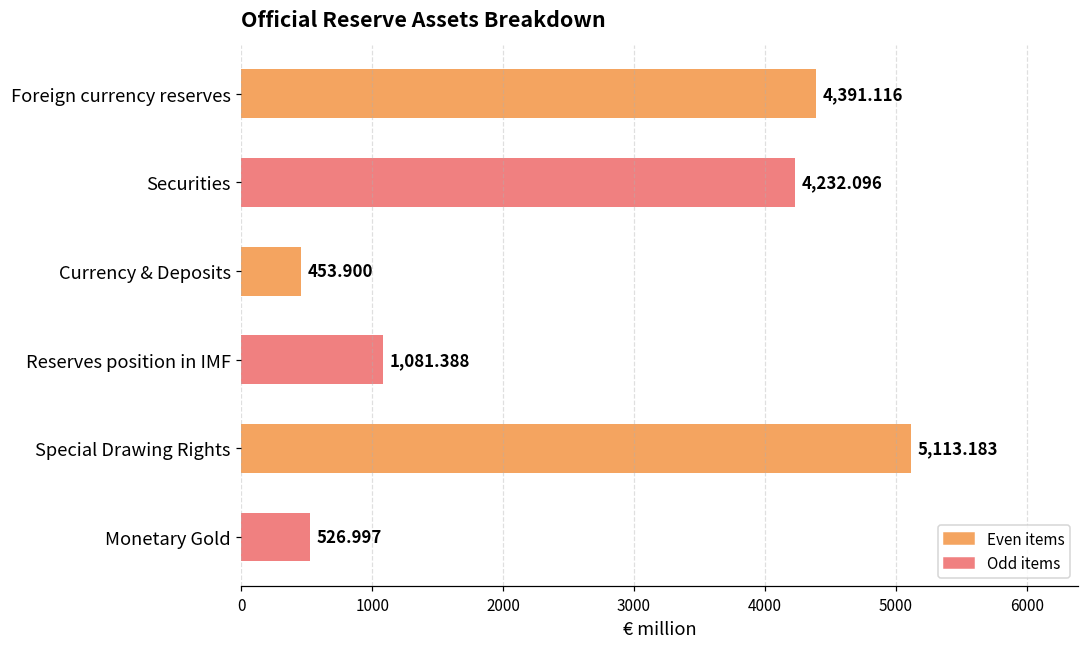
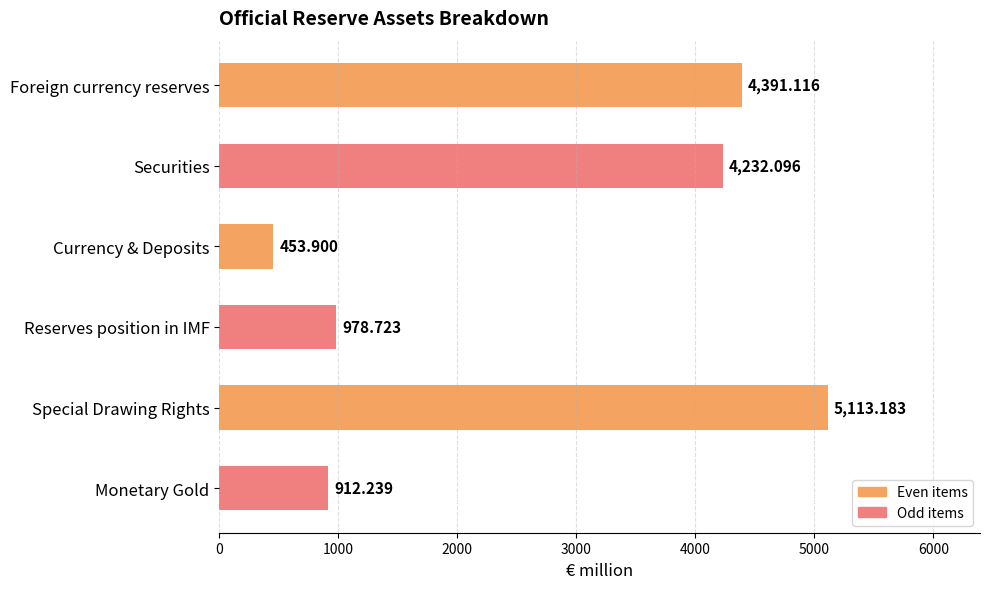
Reserves position in IMF: 1,081.388 -> 978.723
Monetary Gold: 526.997 -> 912.239
